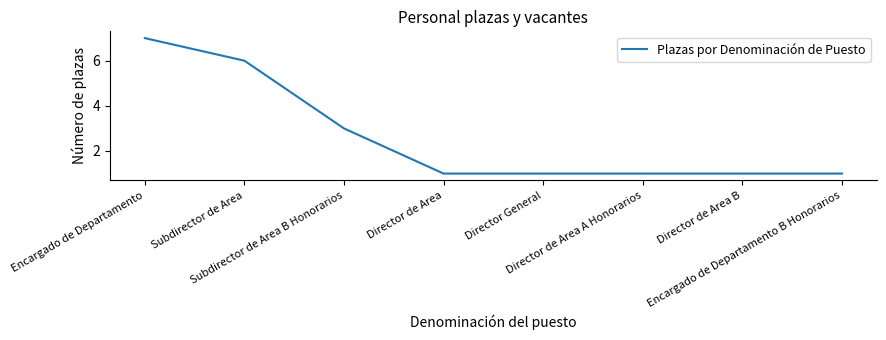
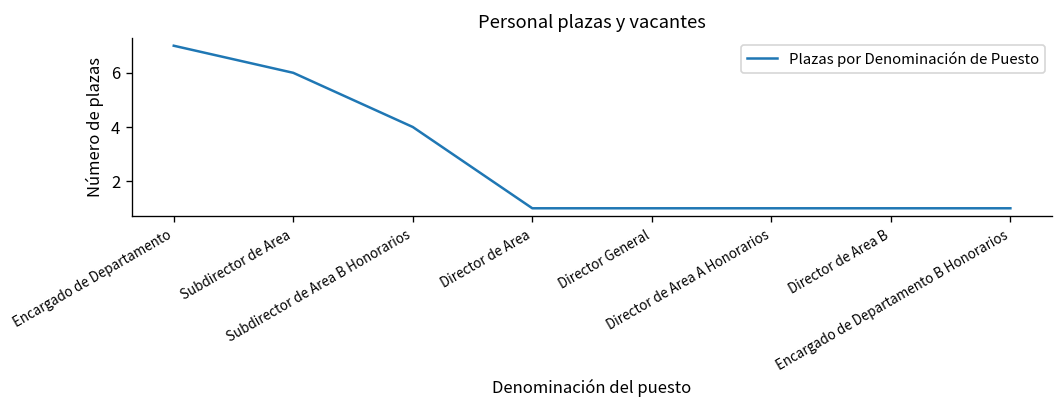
Subdirector de Area B Honorarios: 3 -> 4
